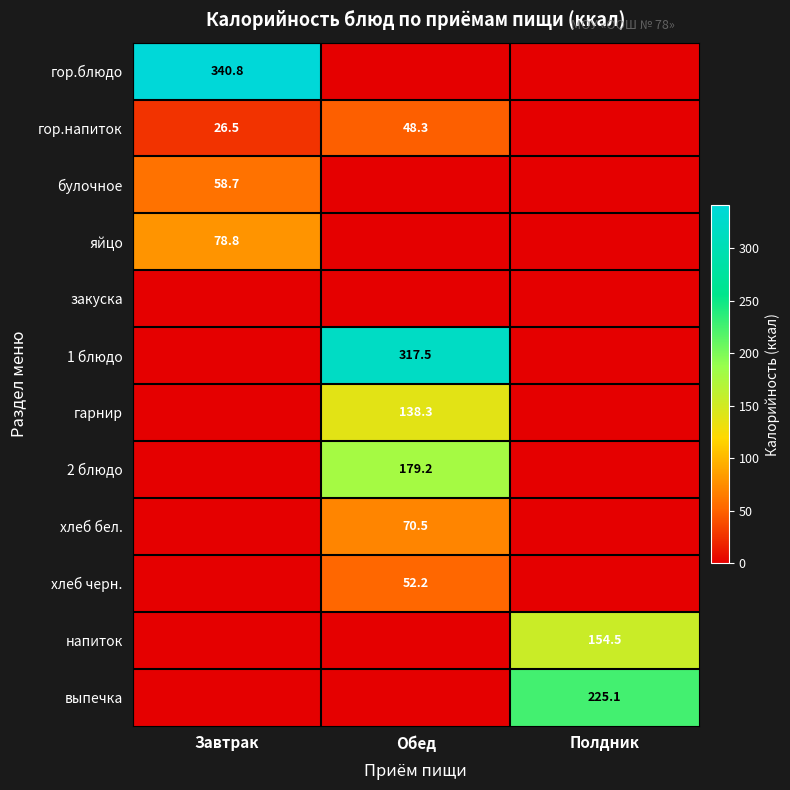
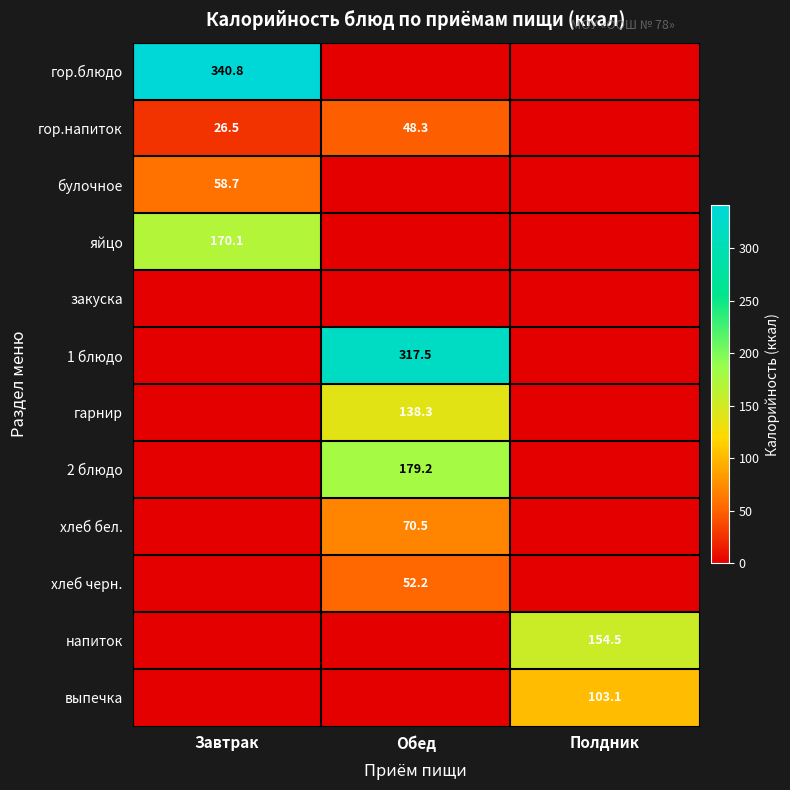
яйцо, Завтрак: 78.8 -> 170.1
выпечка, Полдник: 225.1 -> 103.1
